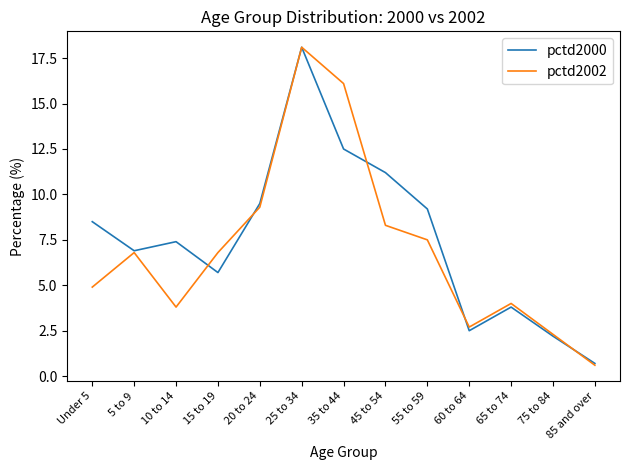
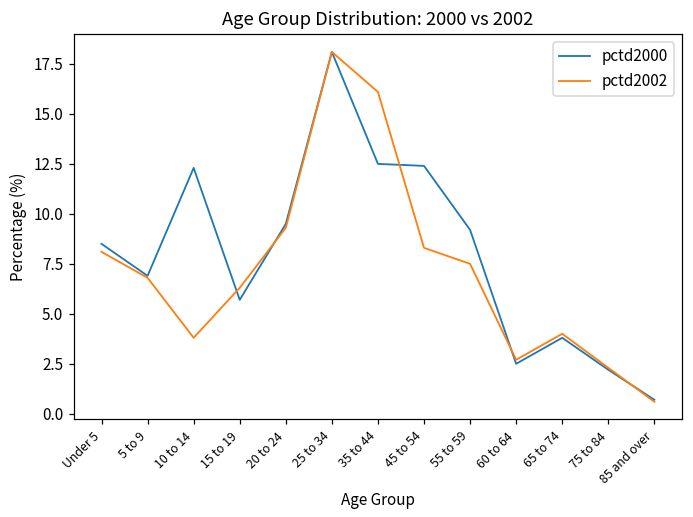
pctd2002, Under 5: 4.9 -> 8.1
pctd2000, 10 to 14: 7.4 -> 12.3
pctd2002, 15 to 19: 6.8 -> 6.3
pctd2000, 45 to 54: 11.2 -> 12.4
